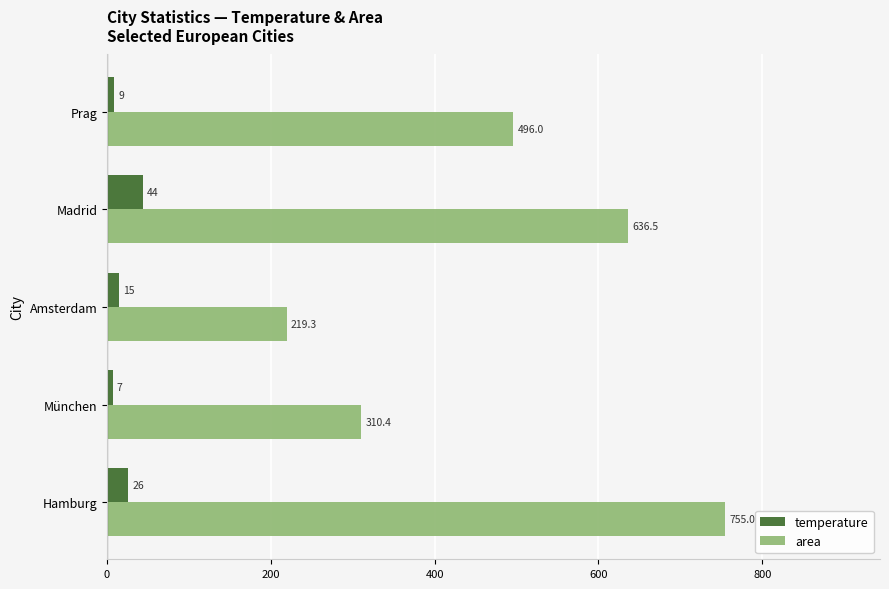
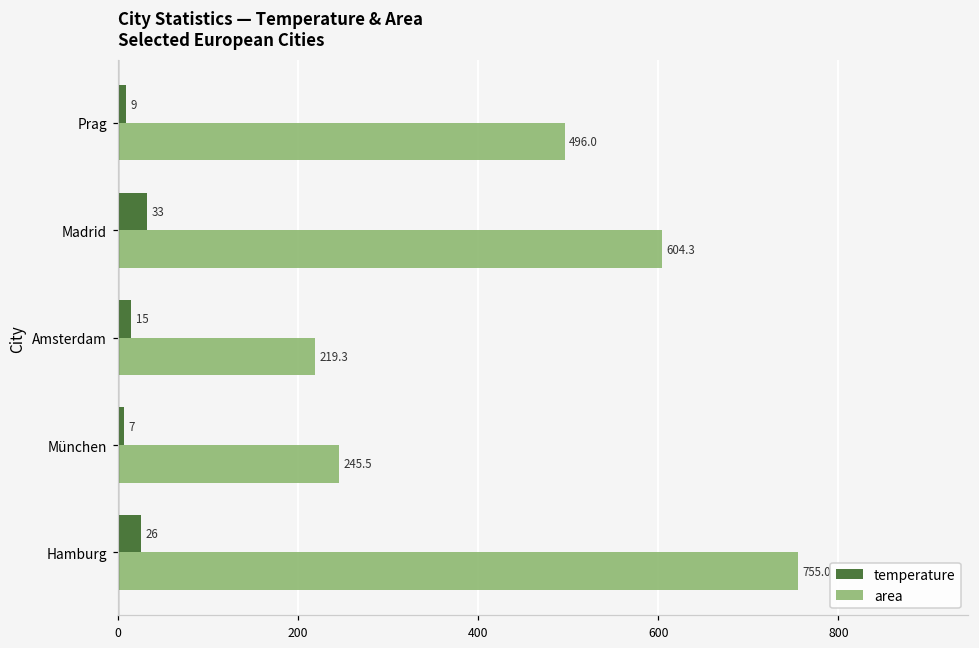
temperature, Madrid: 44 -> 33
area, Madrid: 636.5 -> 604.3
area, München: 310.4 -> 245.5
